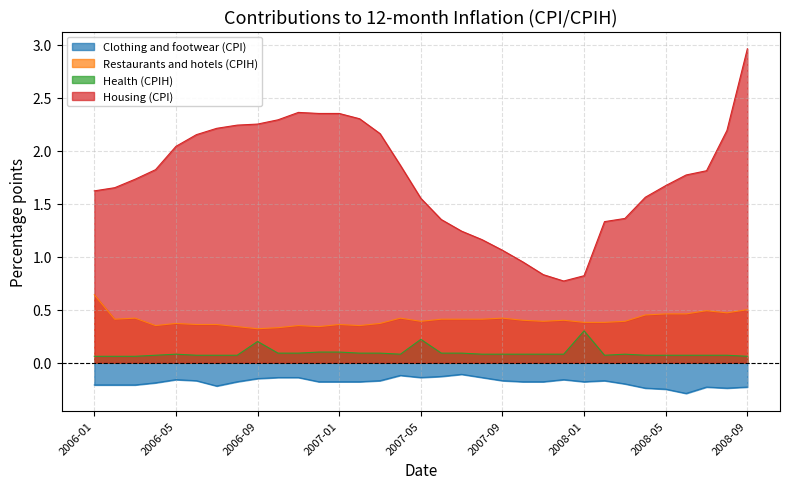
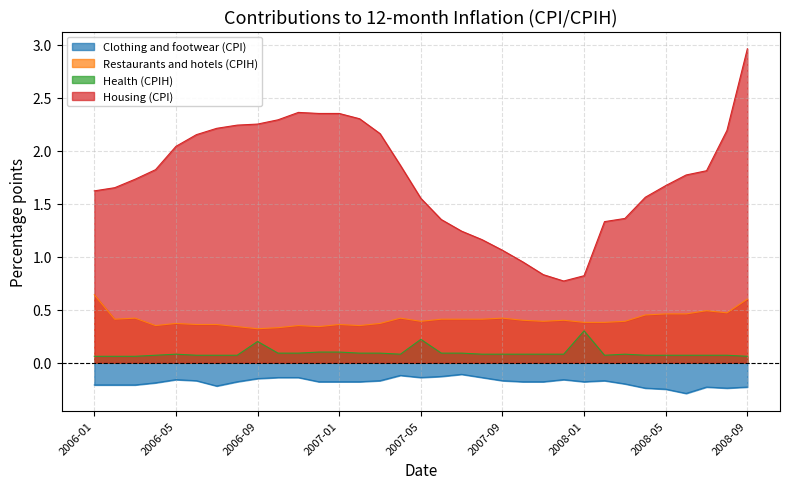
Restaurants and hotels (CPIH), 2008-09: 0.5 -> 0.6
